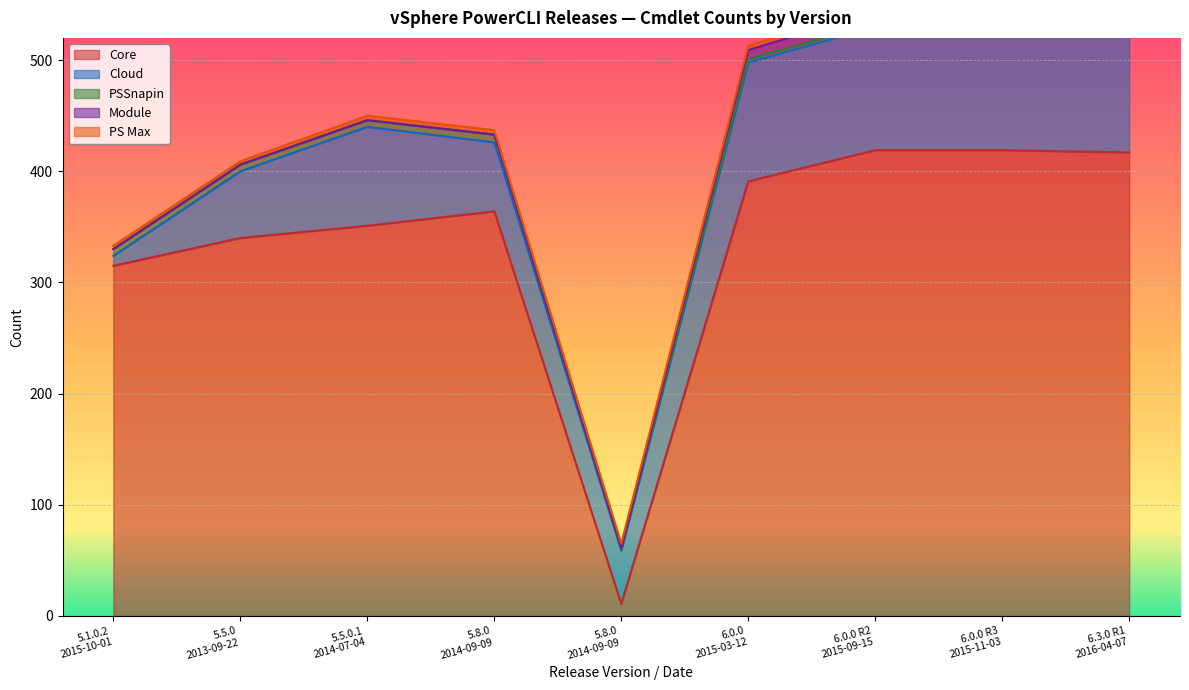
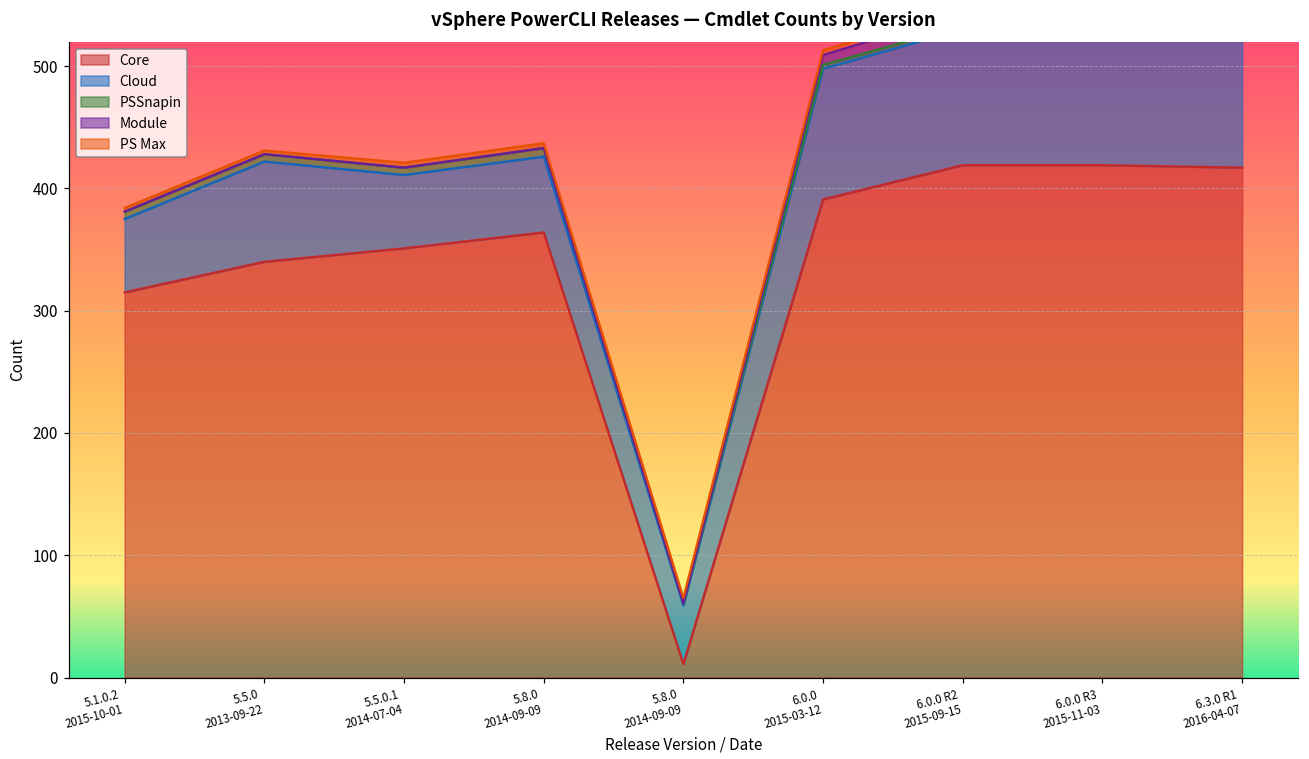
Cloud, 5.1.0.2 2015-10-01: 9 -> 60
Cloud, 5.5.0 2013-09-22: 60 -> 82
Cloud, 5.5.0.1 2014-07-04: 89 -> 60
